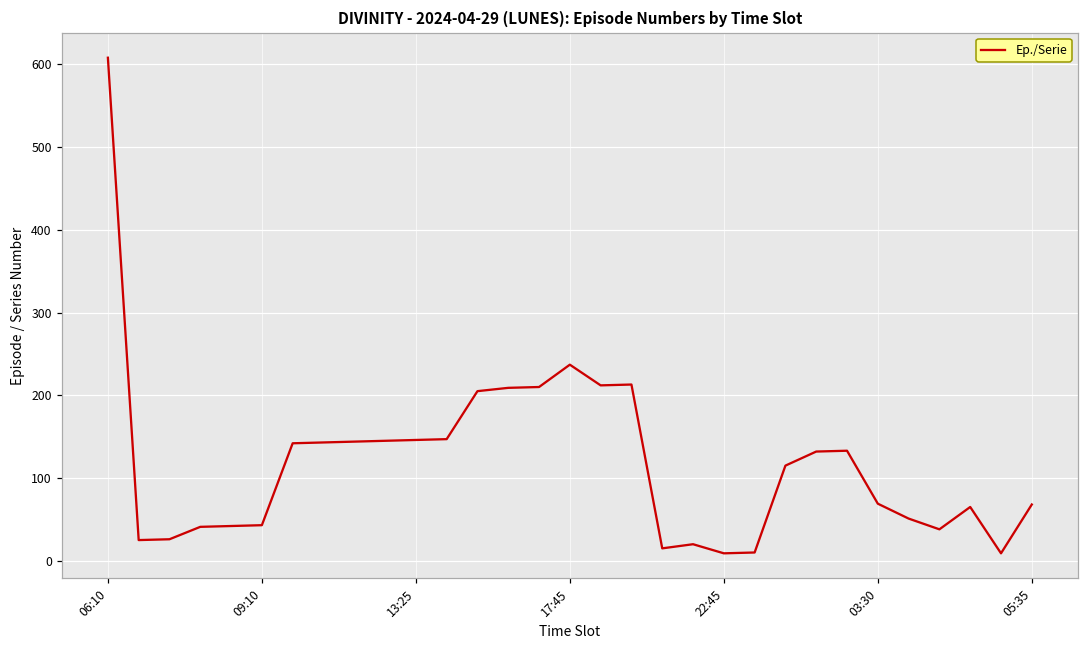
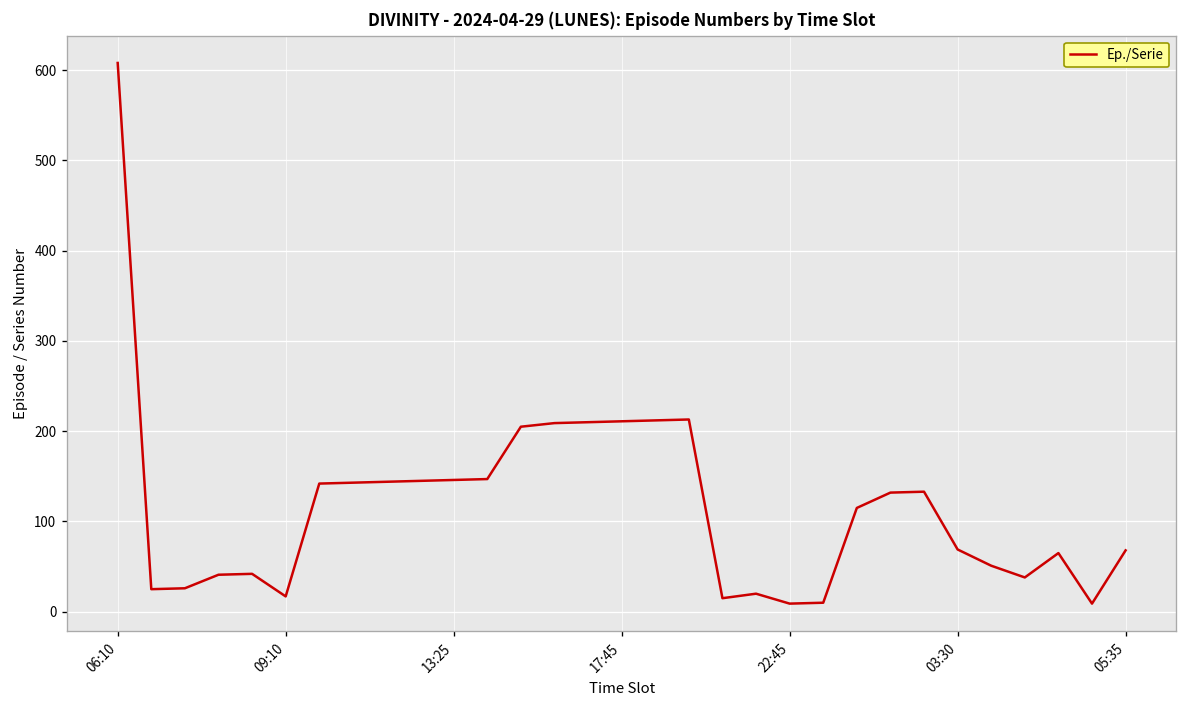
09:10: 40 -> 20
17:45: 240 -> 210
